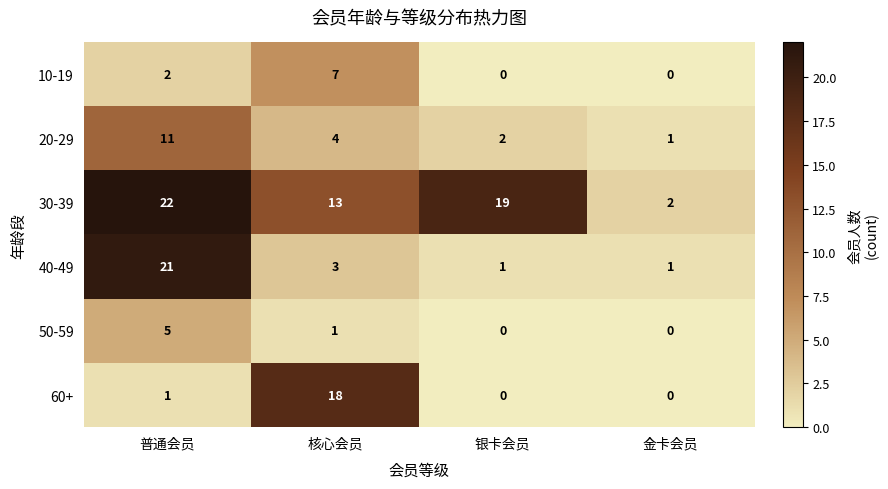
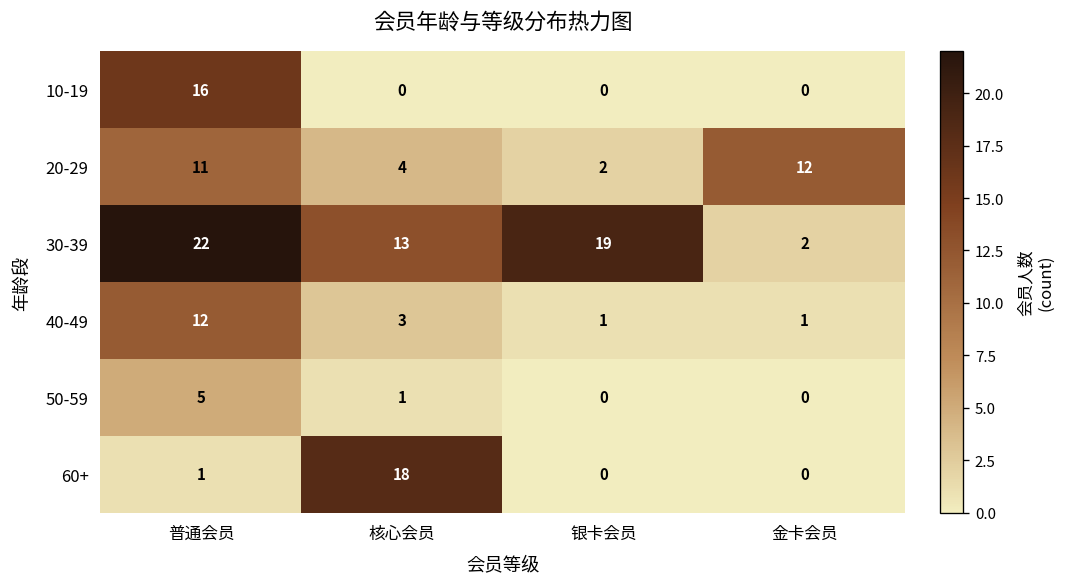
10-19, 普通会员: 2 -> 16
10-19, 核心会员: 7 -> 0
20-29, 金卡会员: 1 -> 12
40-49, 普通会员: 21 -> 12
